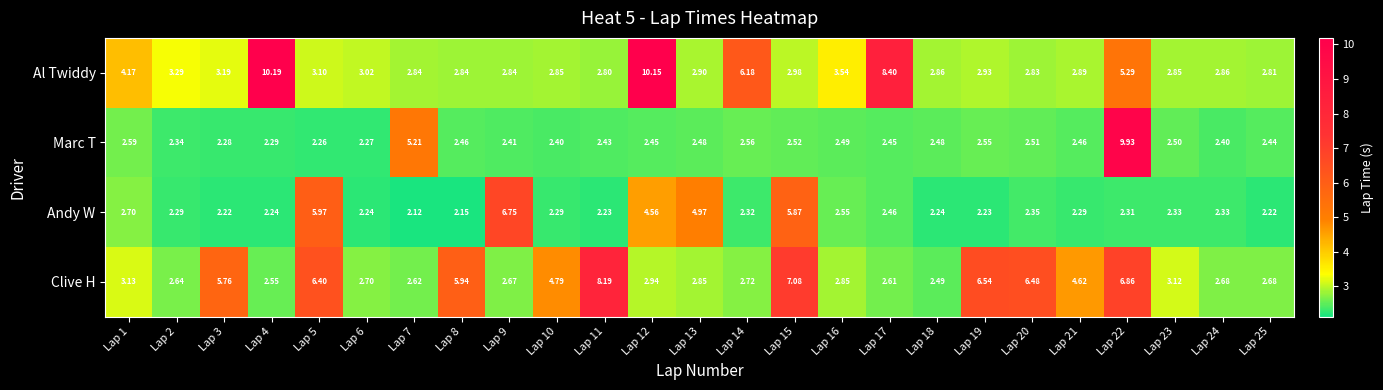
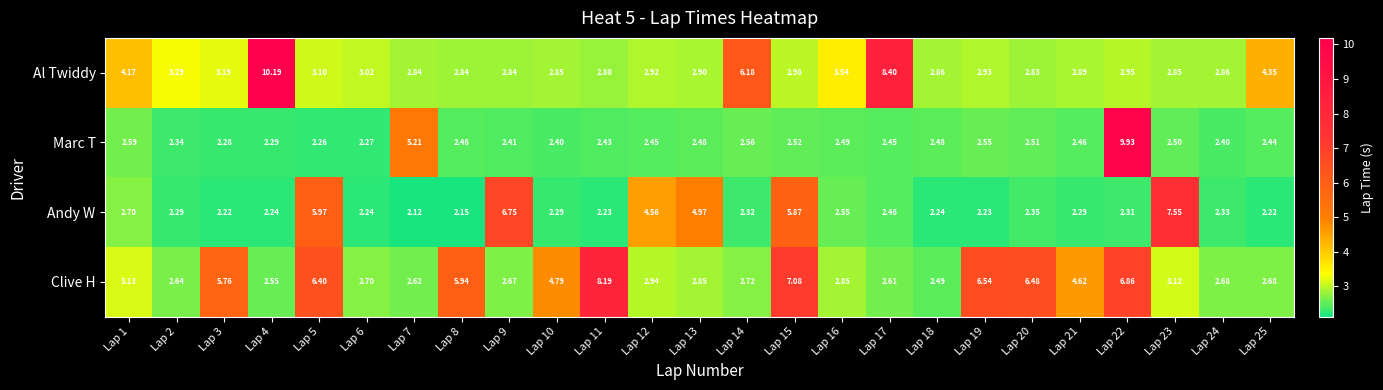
Al Twiddy, Lap 12: 10.15 -> 2.92
Al Twiddy, Lap 22: 5.29 -> 2.95
Al Twiddy, Lap 25: 2.81 -> 4.35
Andy W, Lap 23: 2.33 -> 7.55
